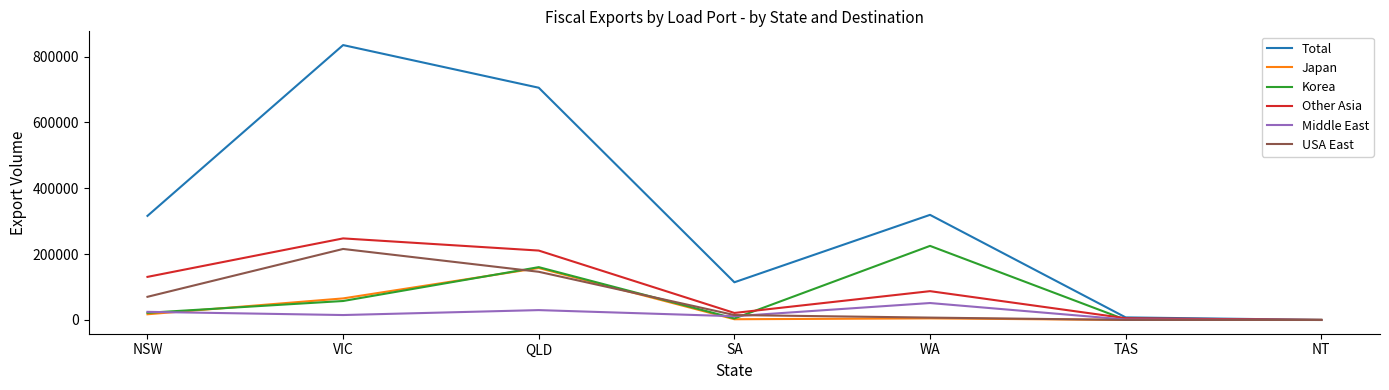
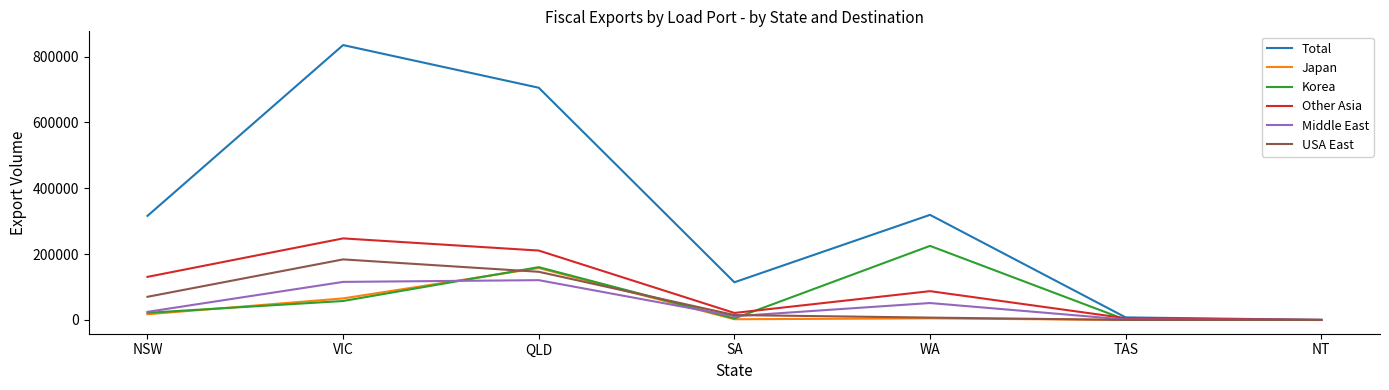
Middle East, VIC: 20000 -> 120000
USA East, VIC: 220000 -> 180000
Middle East, QLD: 30000 -> 120000
